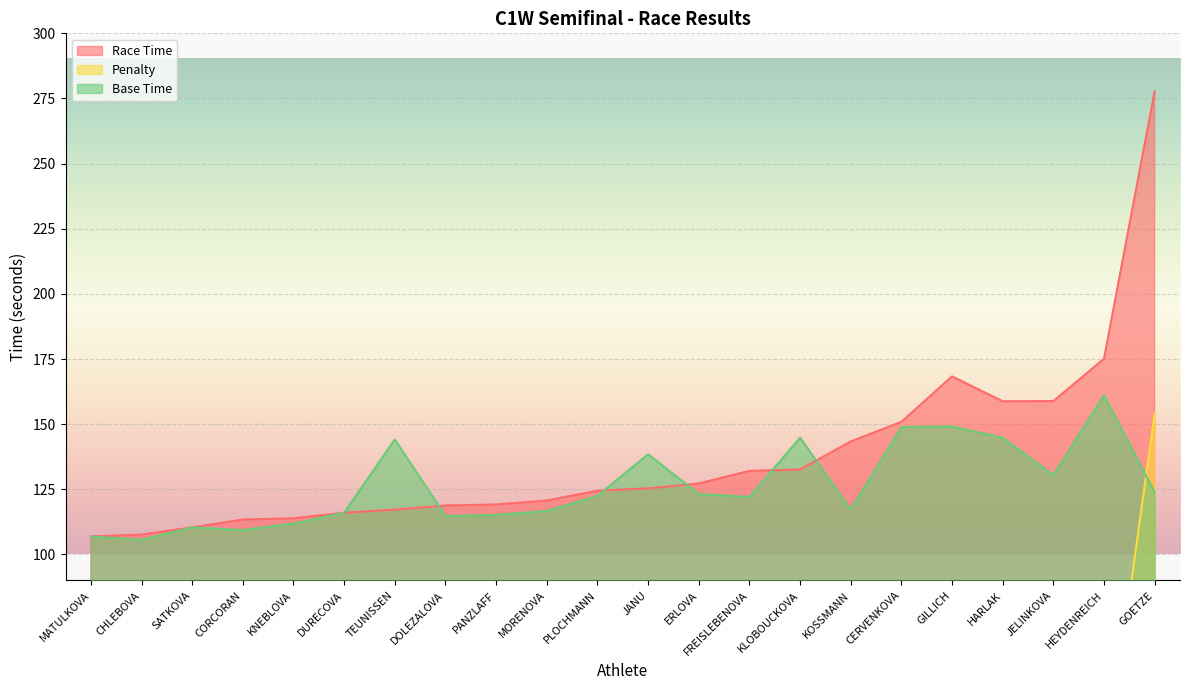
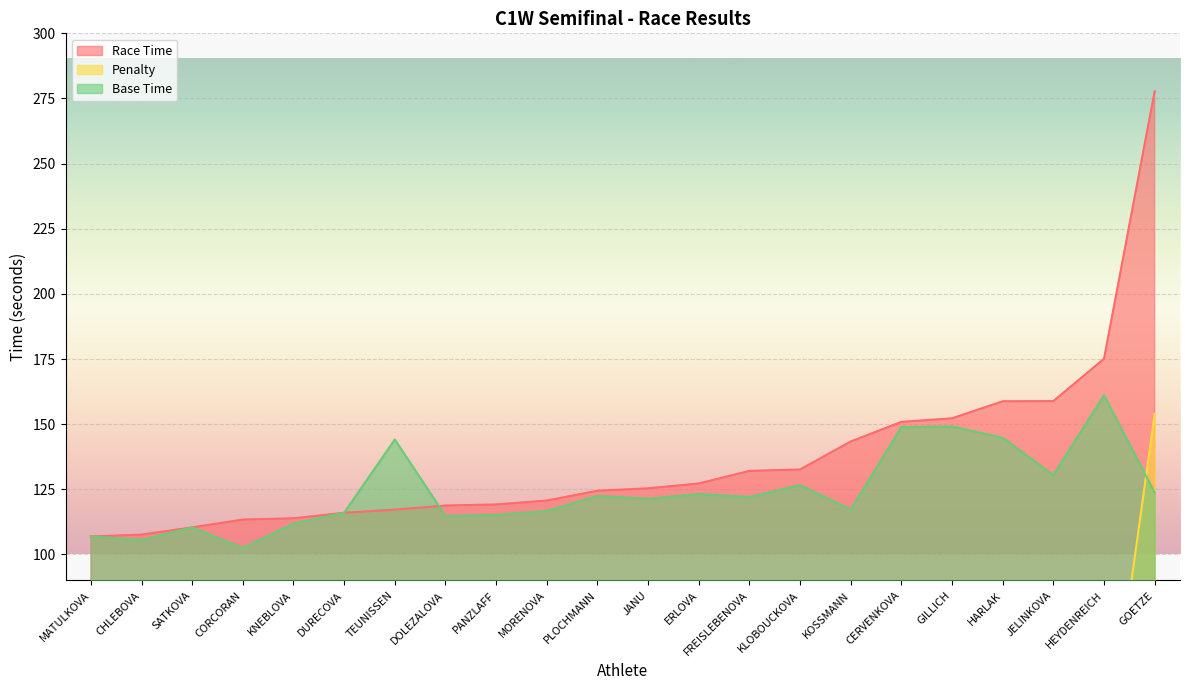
Base Time, CORCORAN: 109 -> 102
Base Time, JANU: 138 -> 121
Base Time, KLOBOUCKOVA: 145 -> 127
Race Time, GILLICH: 168 -> 152
